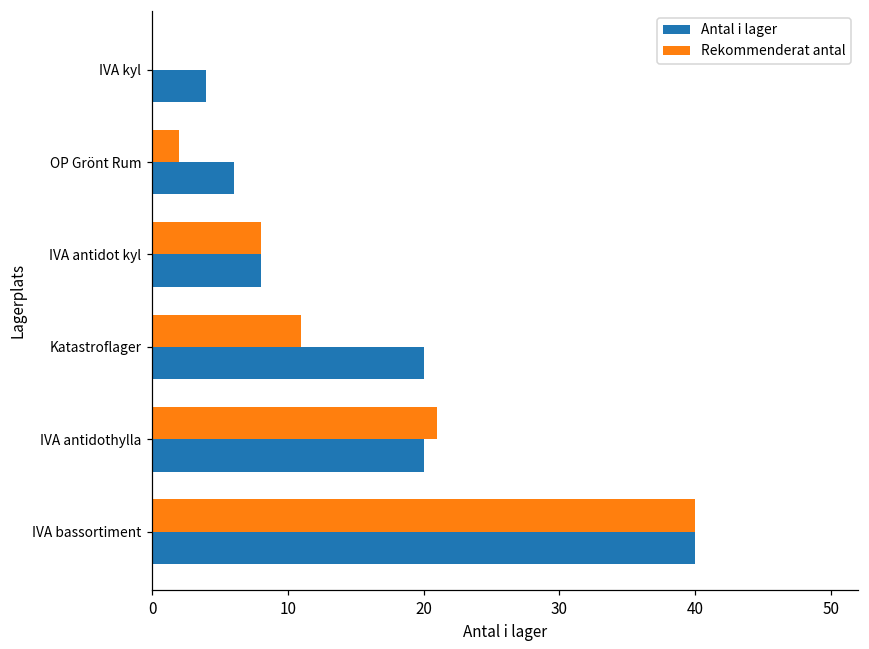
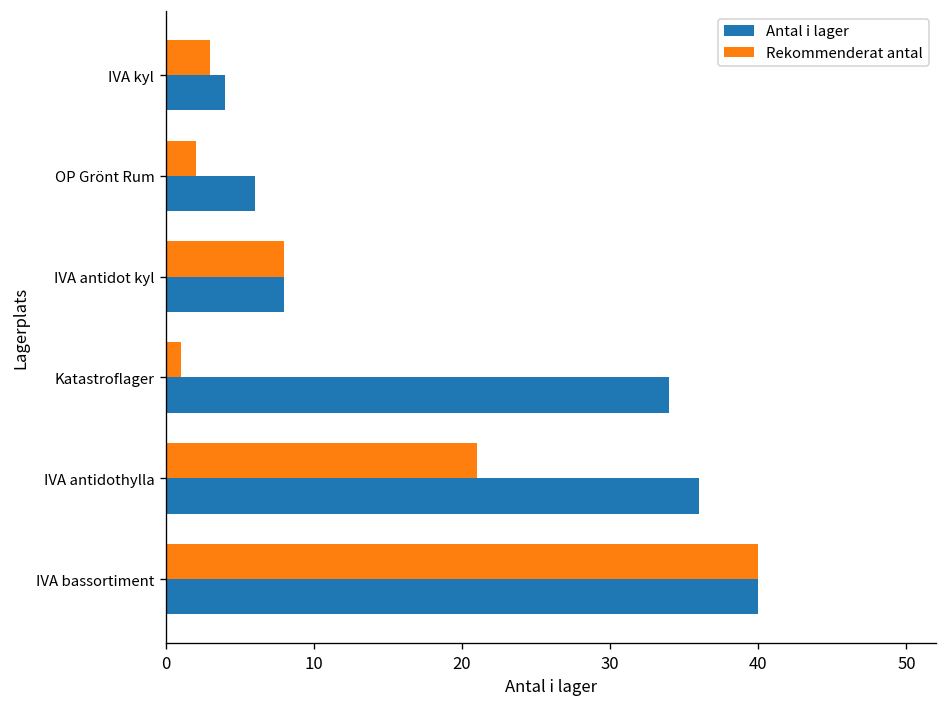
Rekommenderat antal, IVA kyl: 0 -> 3
Rekommenderat antal, Katastroflager: 11 -> 1
Antal i lager, Katastroflager: 20 -> 34
Antal i lager, IVA antidothylla: 20 -> 36
